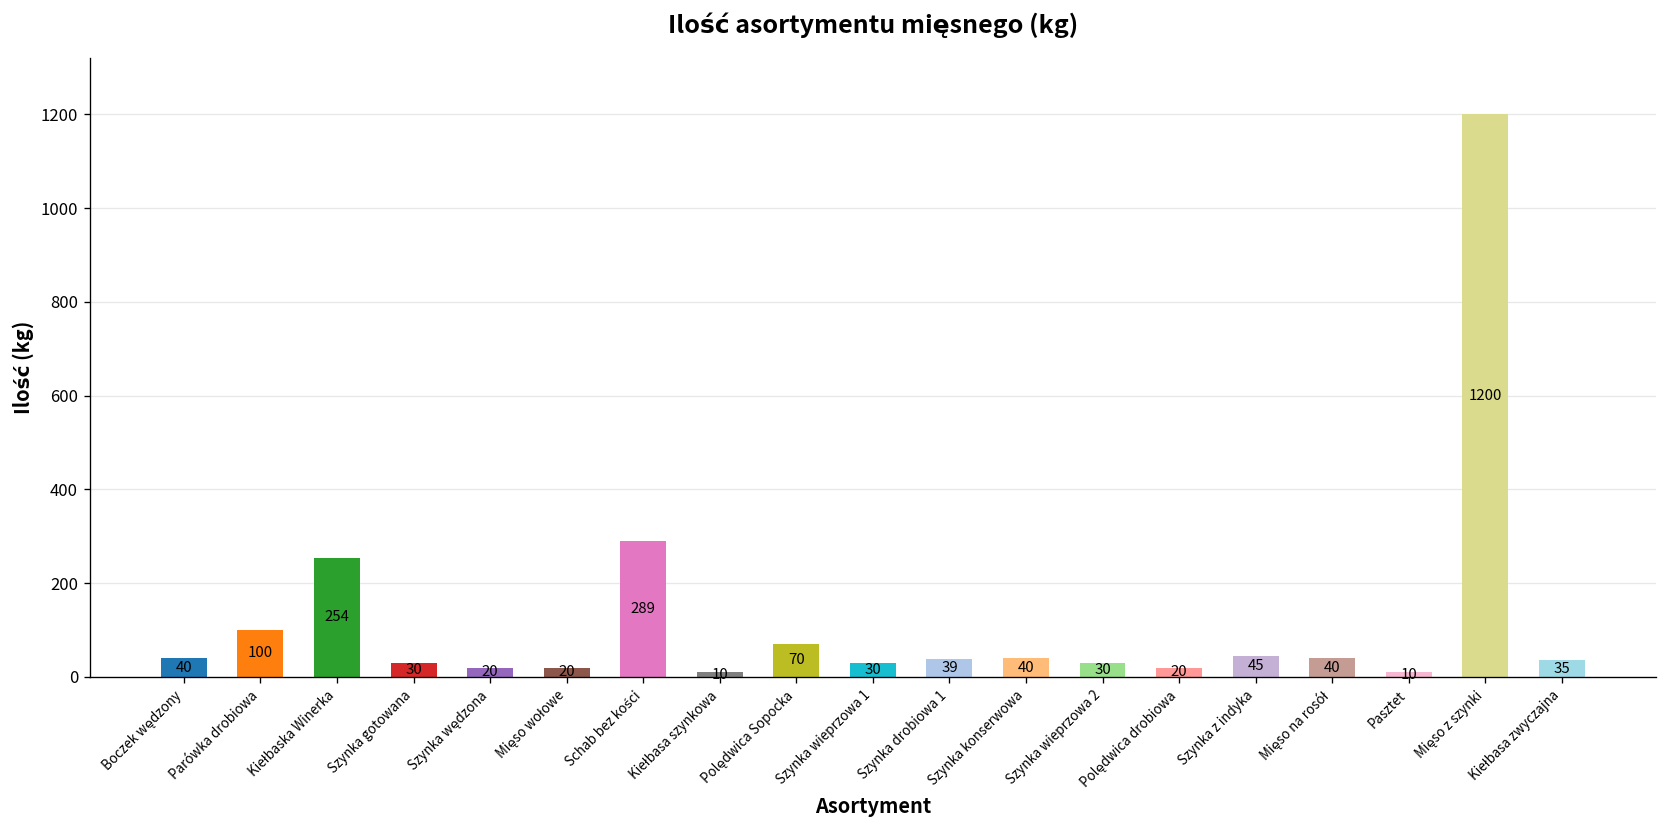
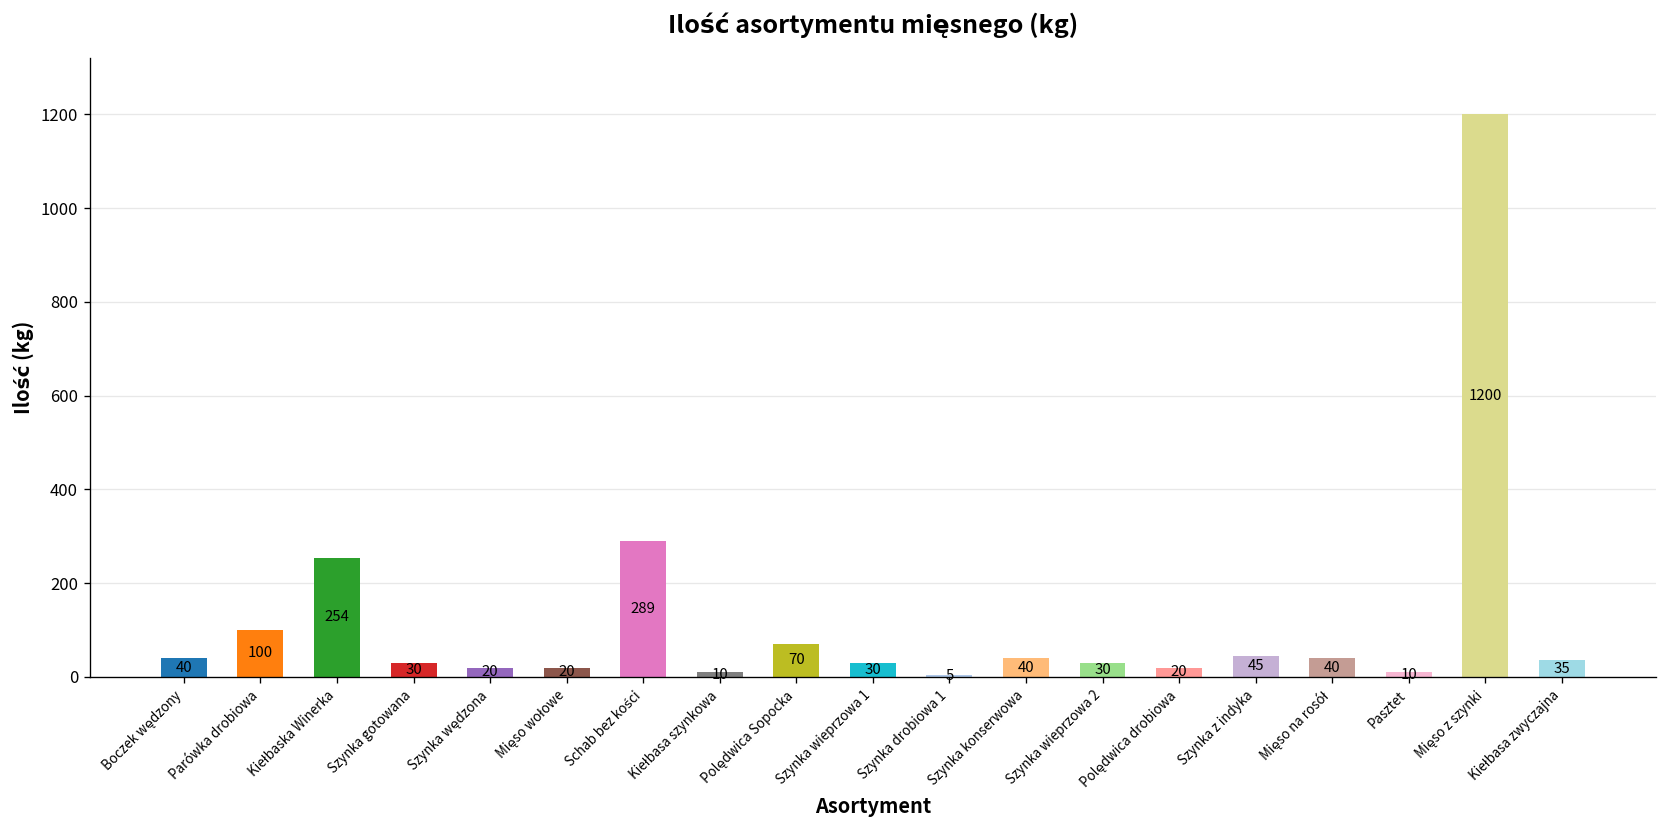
Szynka drobiowa 1: 39 -> 5
